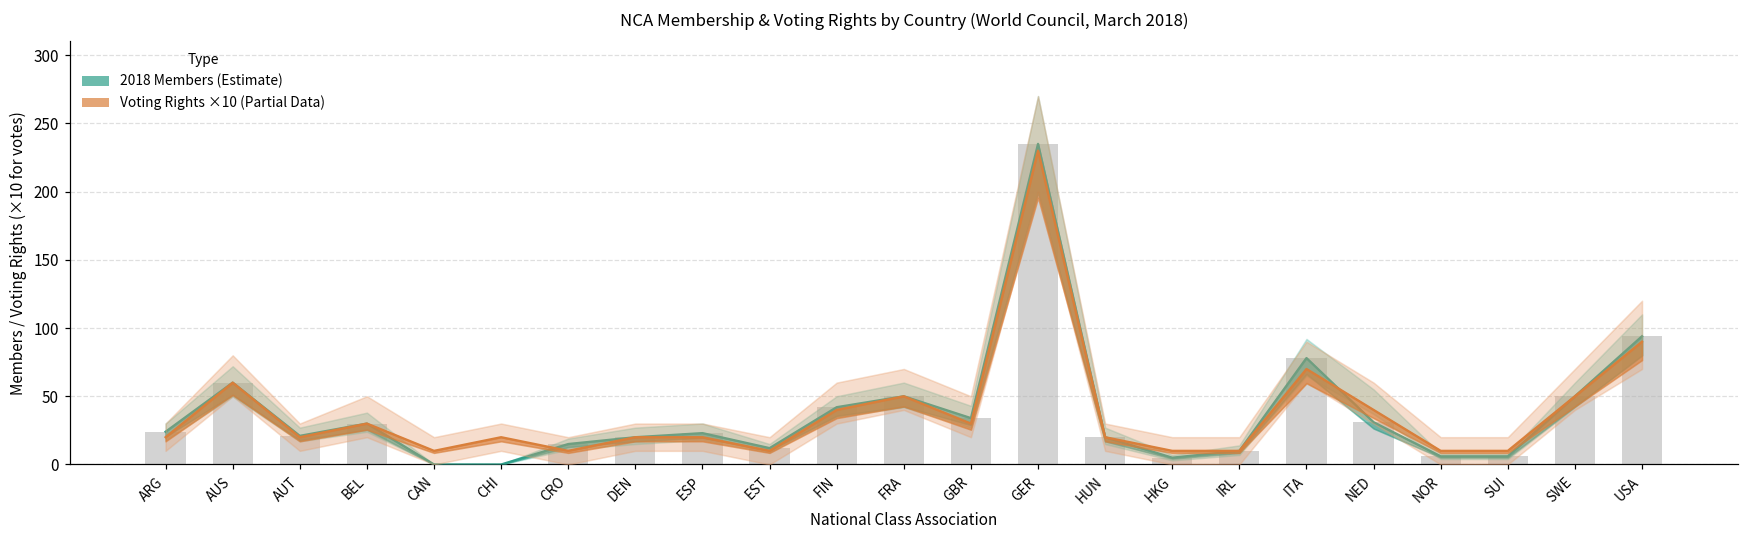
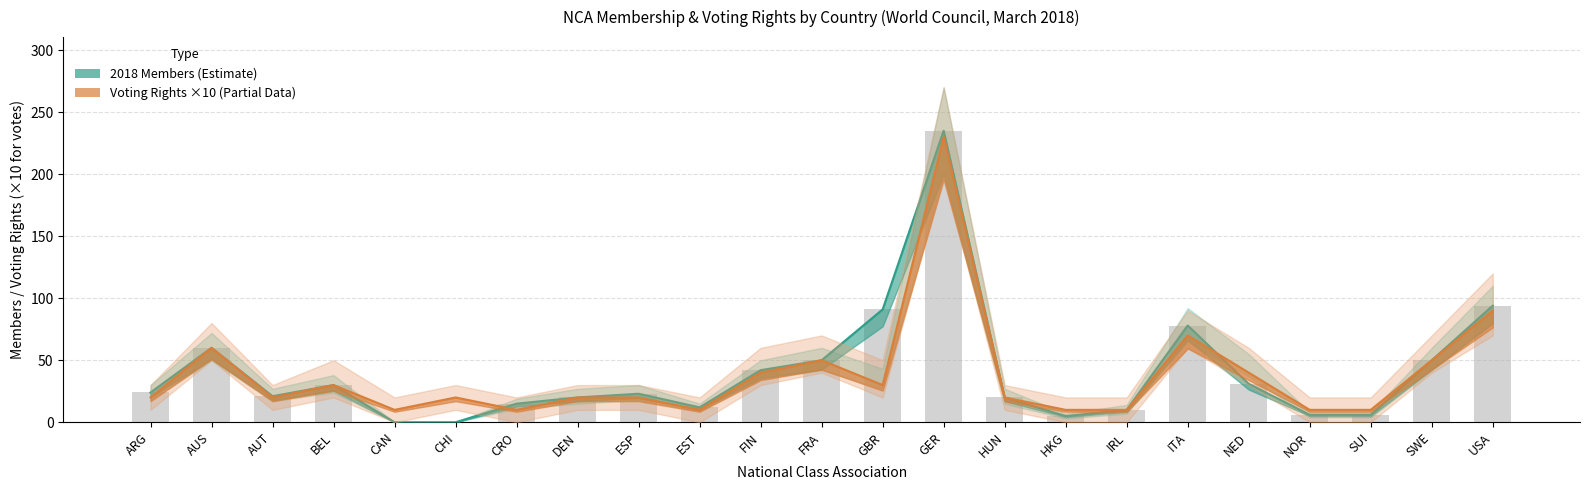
2018 Members (Estimate), GBR: 34 -> 91
